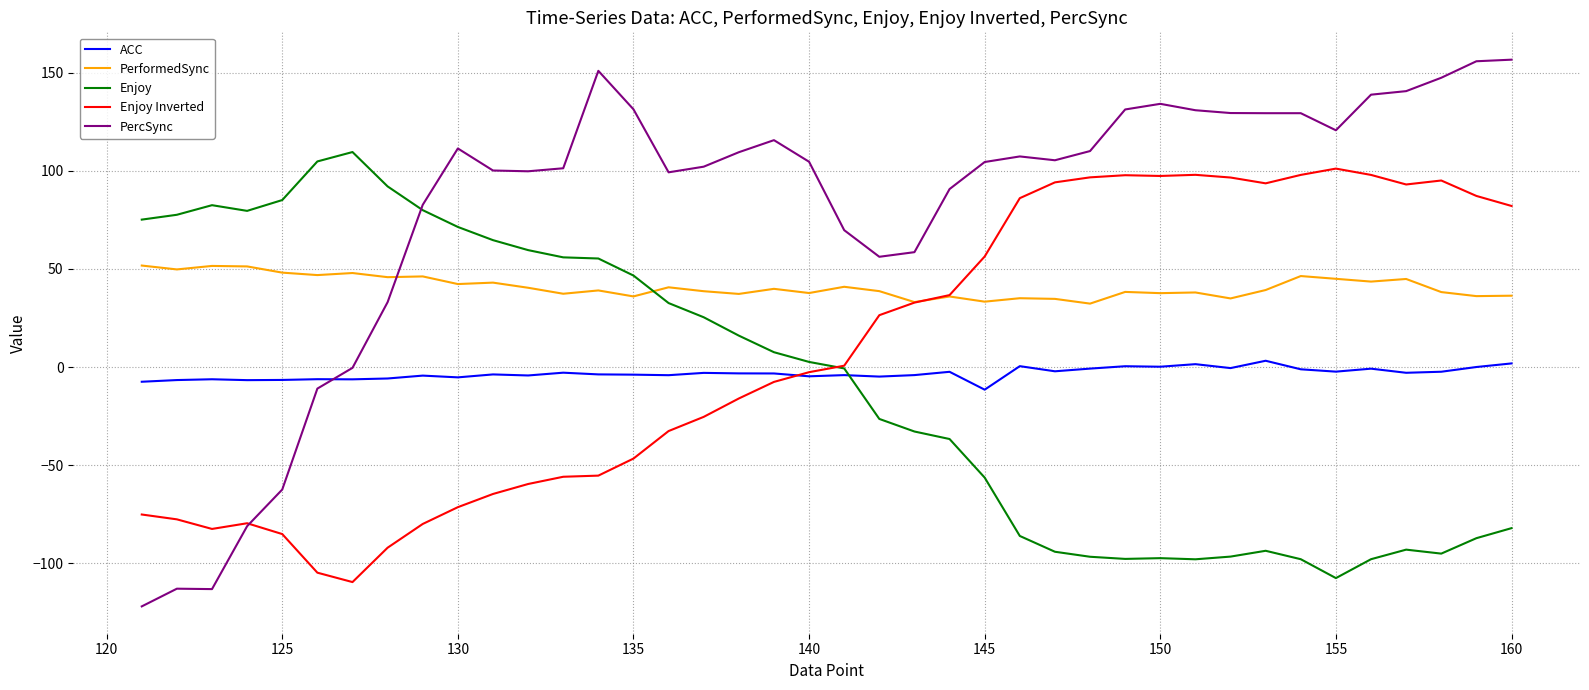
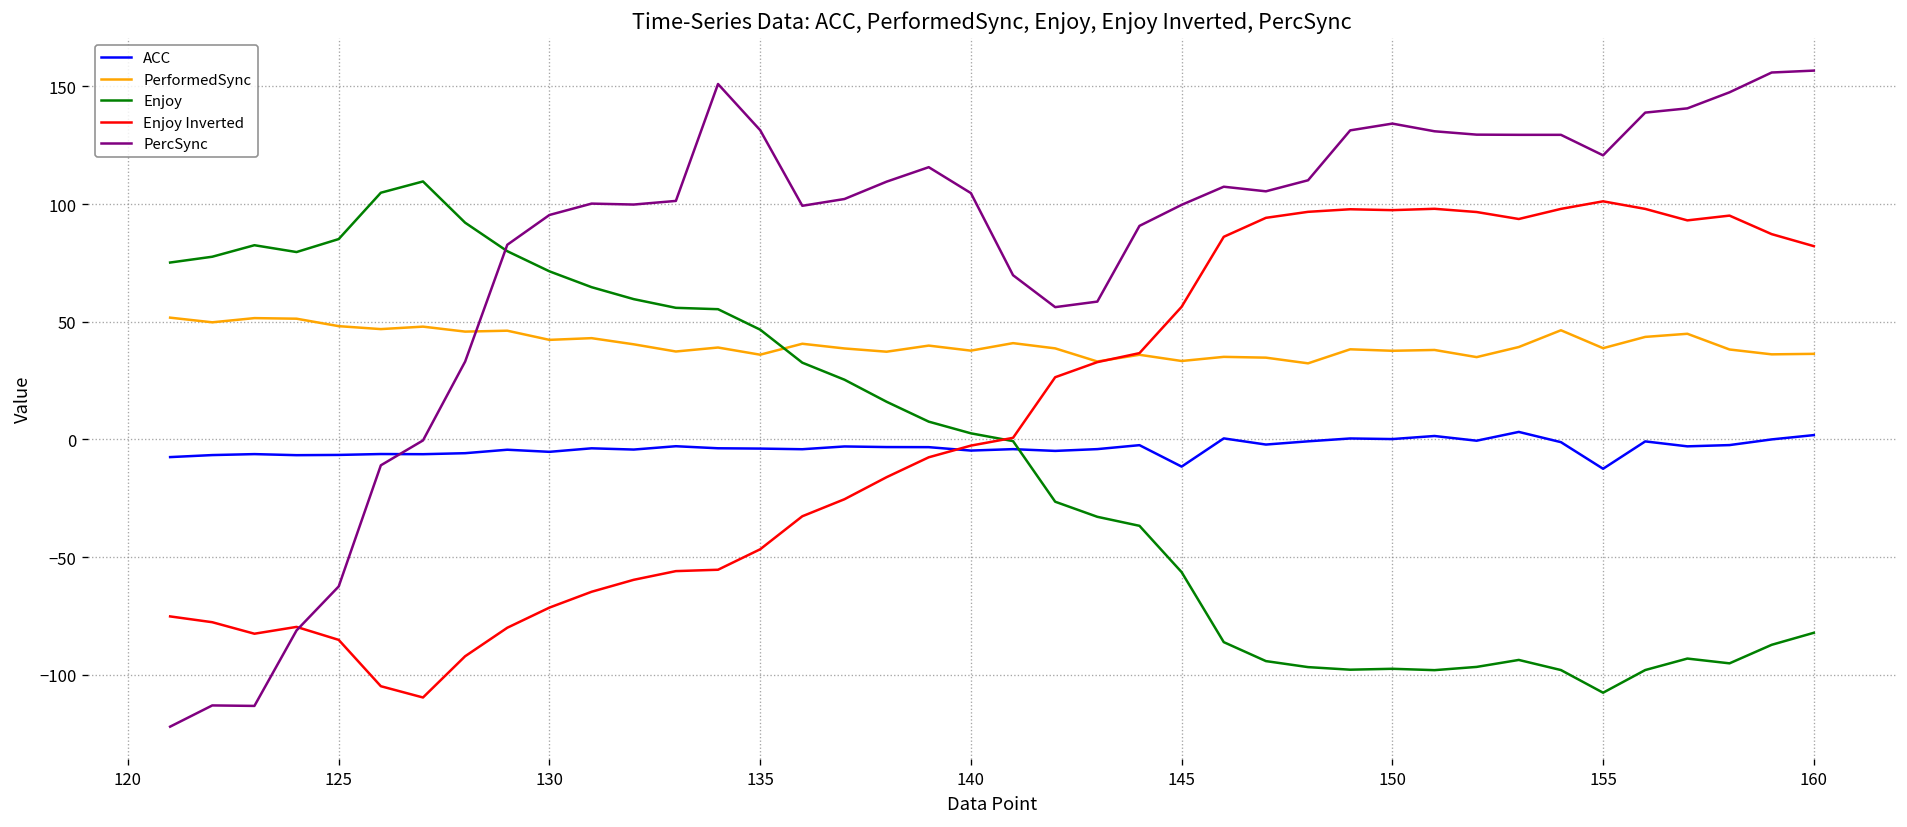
PercSync, 130: 111 -> 95
PercSync, 145: 105 -> 100
ACC, 155: -2 -> -12
PerformedSync, 155: 45 -> 39
